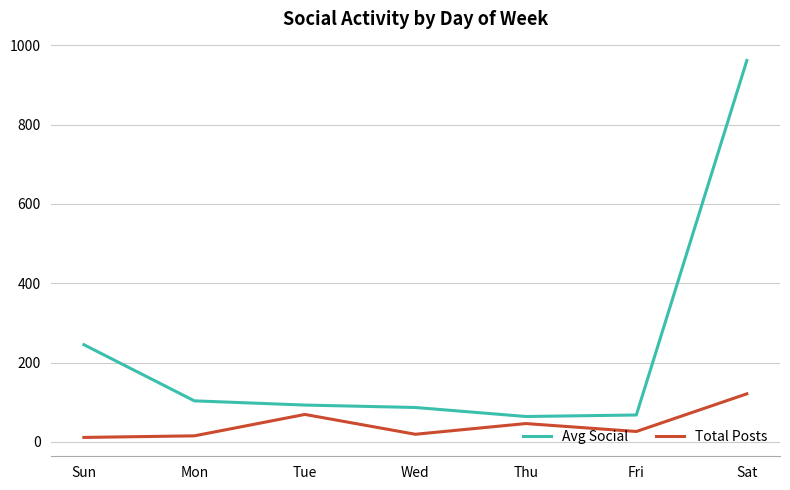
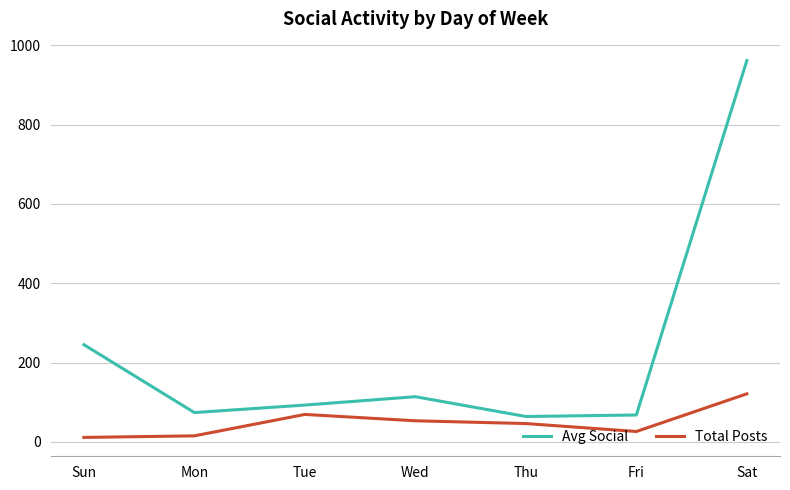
Avg Social, Mon: 100 -> 70
Avg Social, Wed: 90 -> 110
Total Posts, Wed: 20 -> 50
